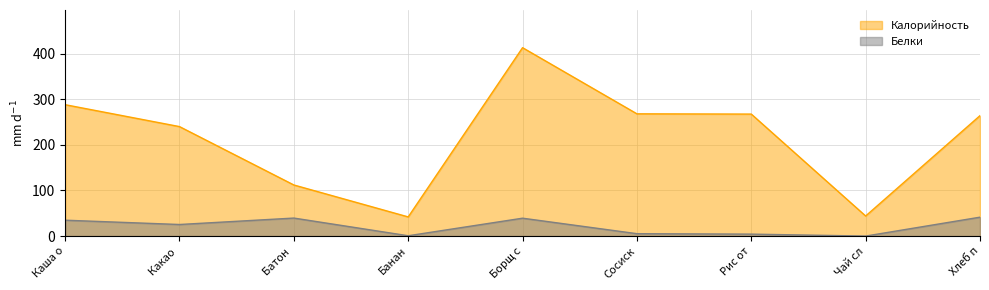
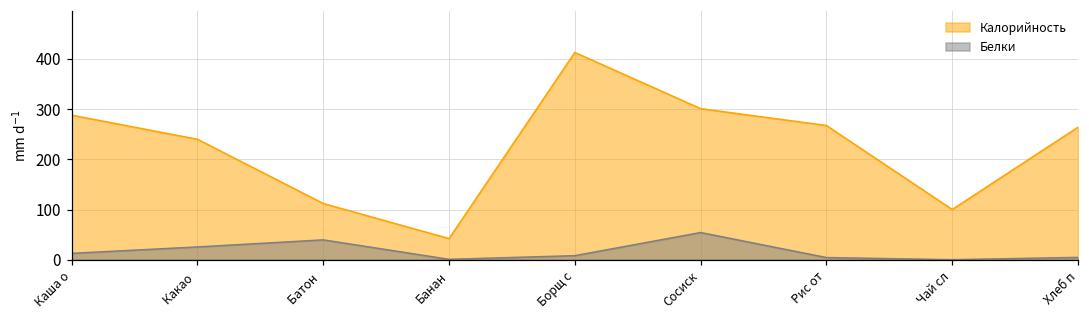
Белки, Каша о: 30 -> 10
Белки, Борщ с: 40 -> 10
Калорийность, Сосиск: 270 -> 300
Белки, Сосиск: 10 -> 50
Калорийность, Чай сл: 40 -> 100
Белки, Хлеб п: 40 -> 0
